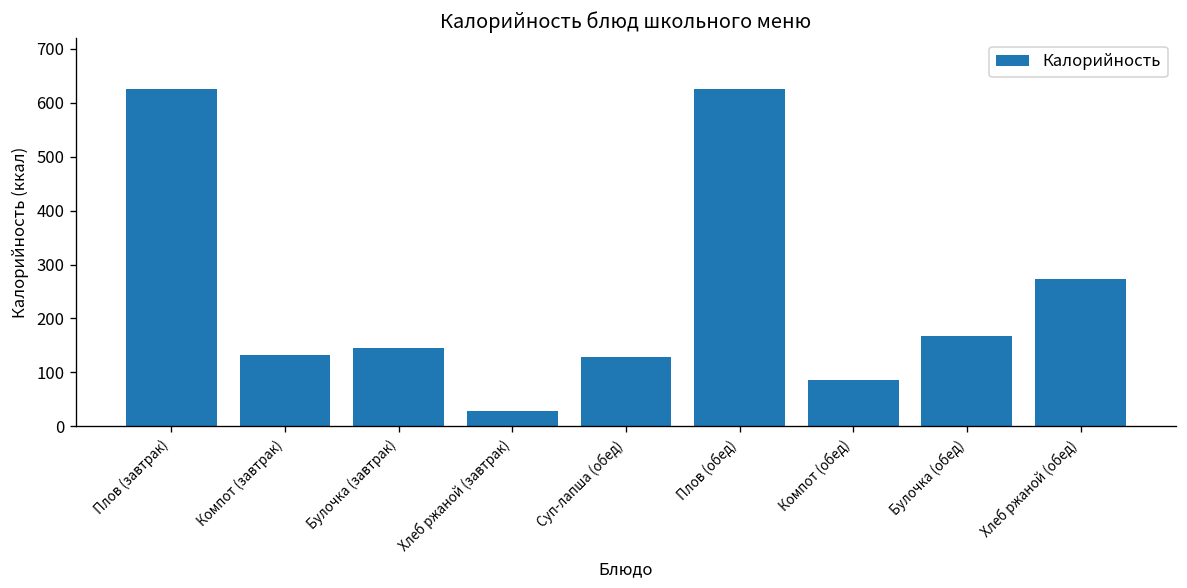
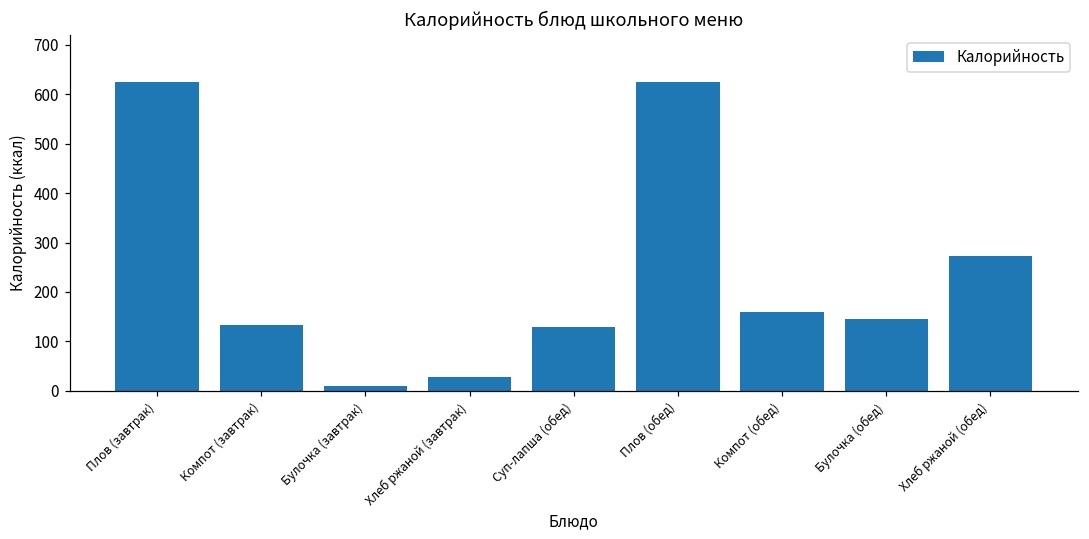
Булочка (завтрак): 150 -> 10
Компот (обед): 90 -> 160
Булочка (обед): 170 -> 150
